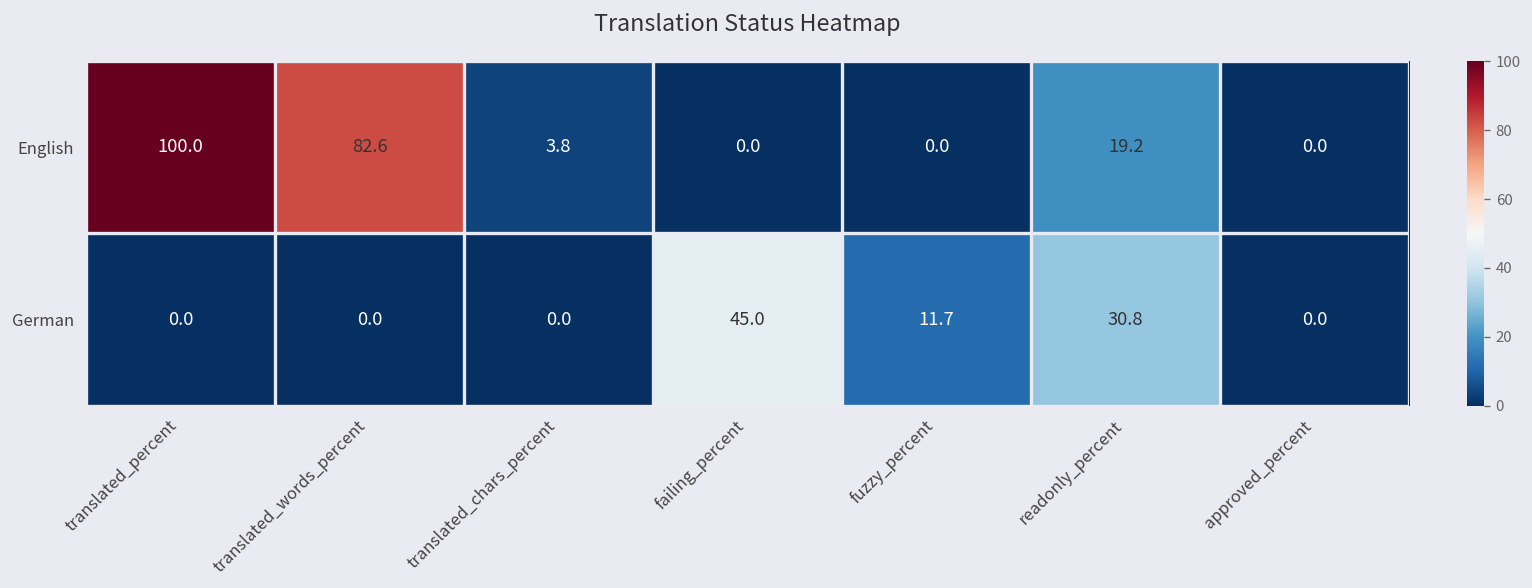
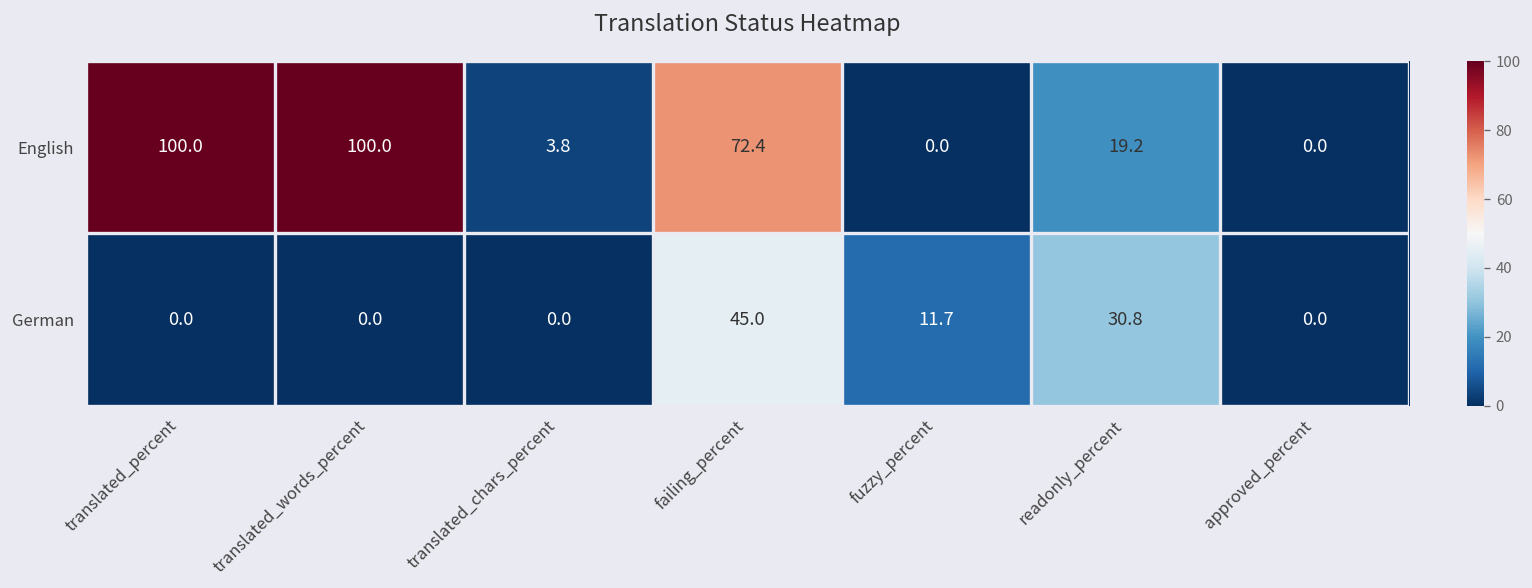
English, translated_words_percent: 82.6 -> 100.0
English, failing_percent: 0.0 -> 72.4
